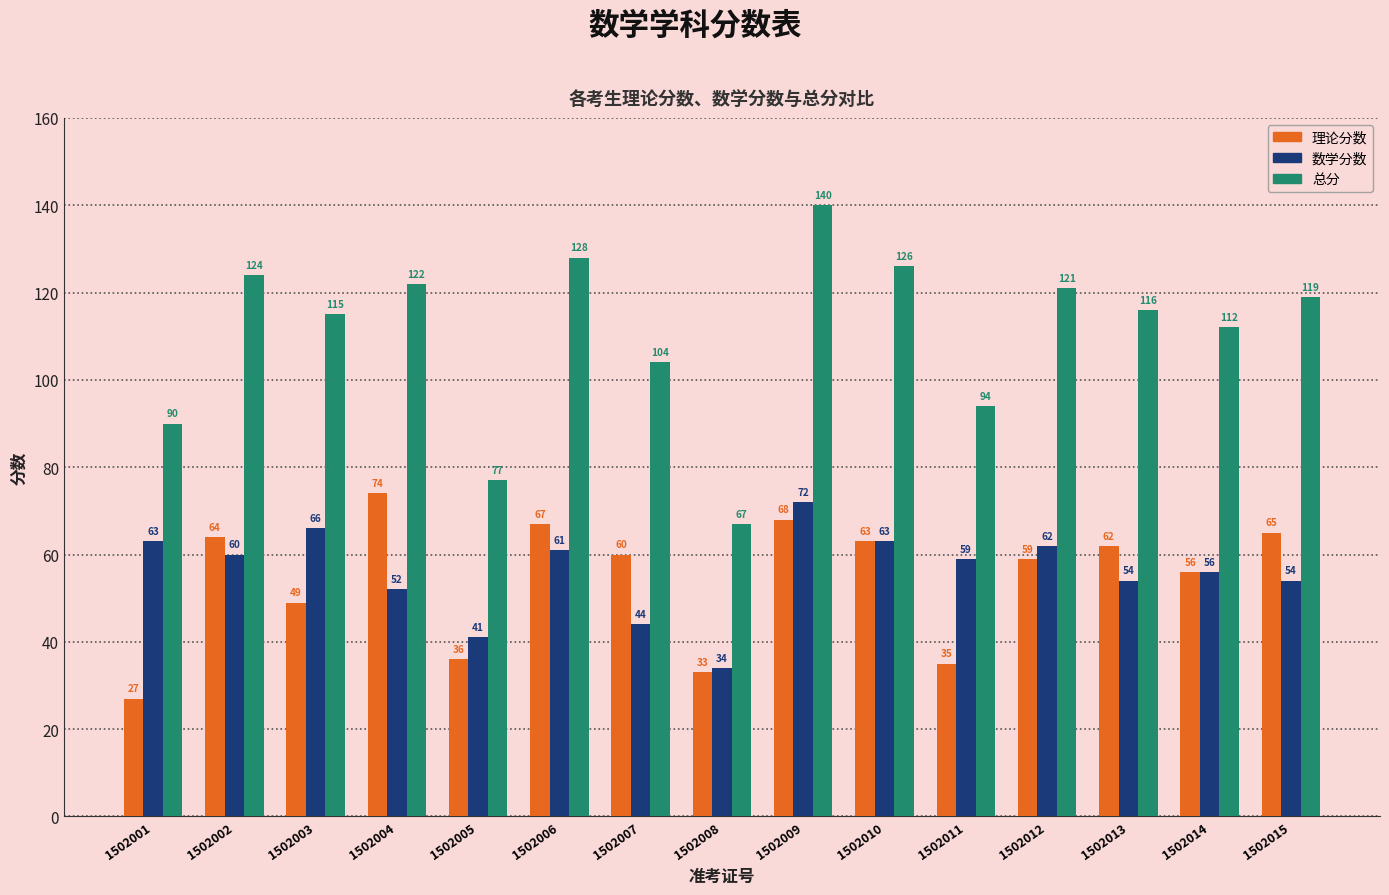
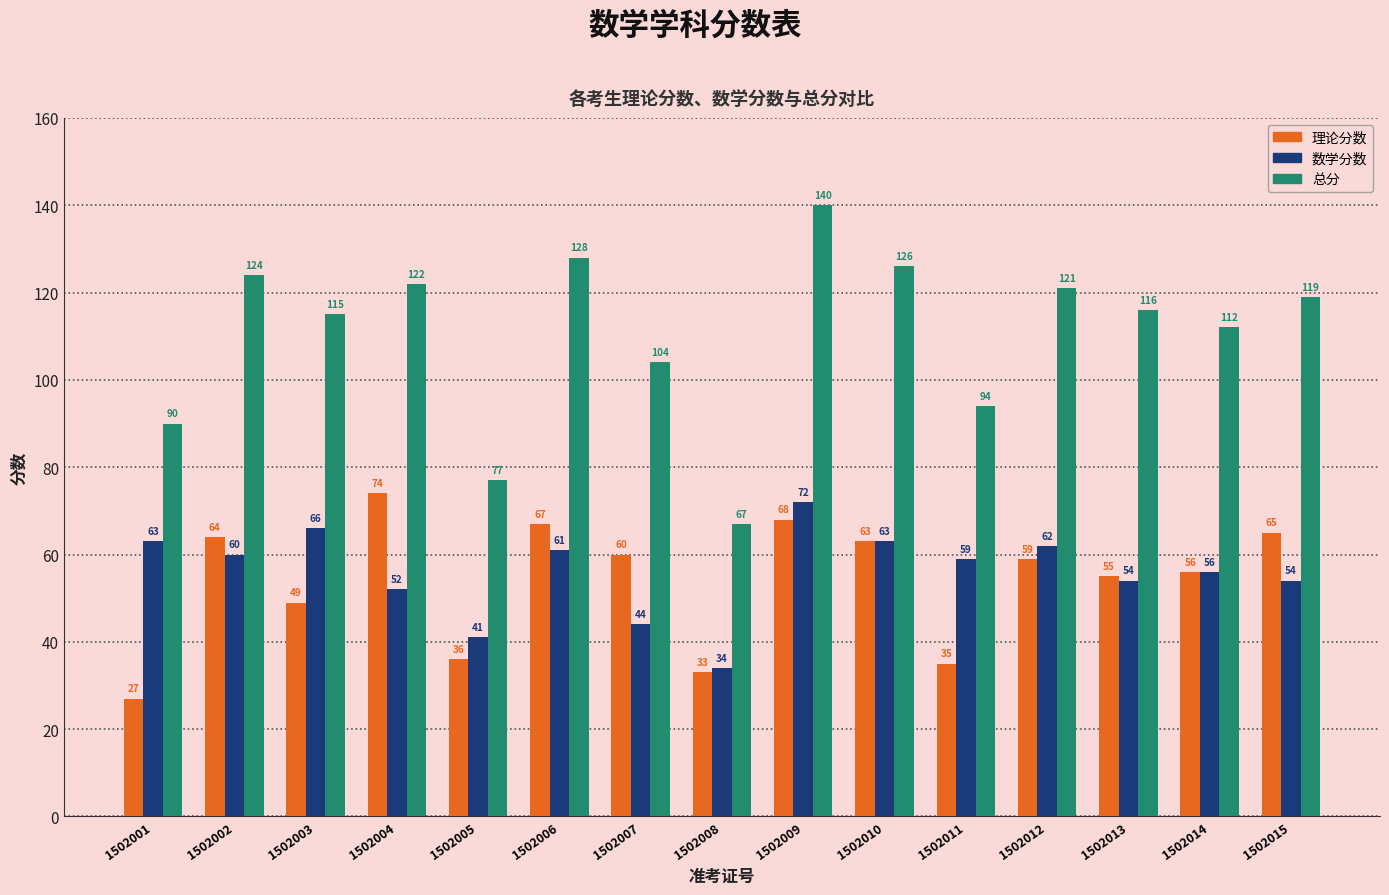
理论分数, 1502013: 62 -> 55
